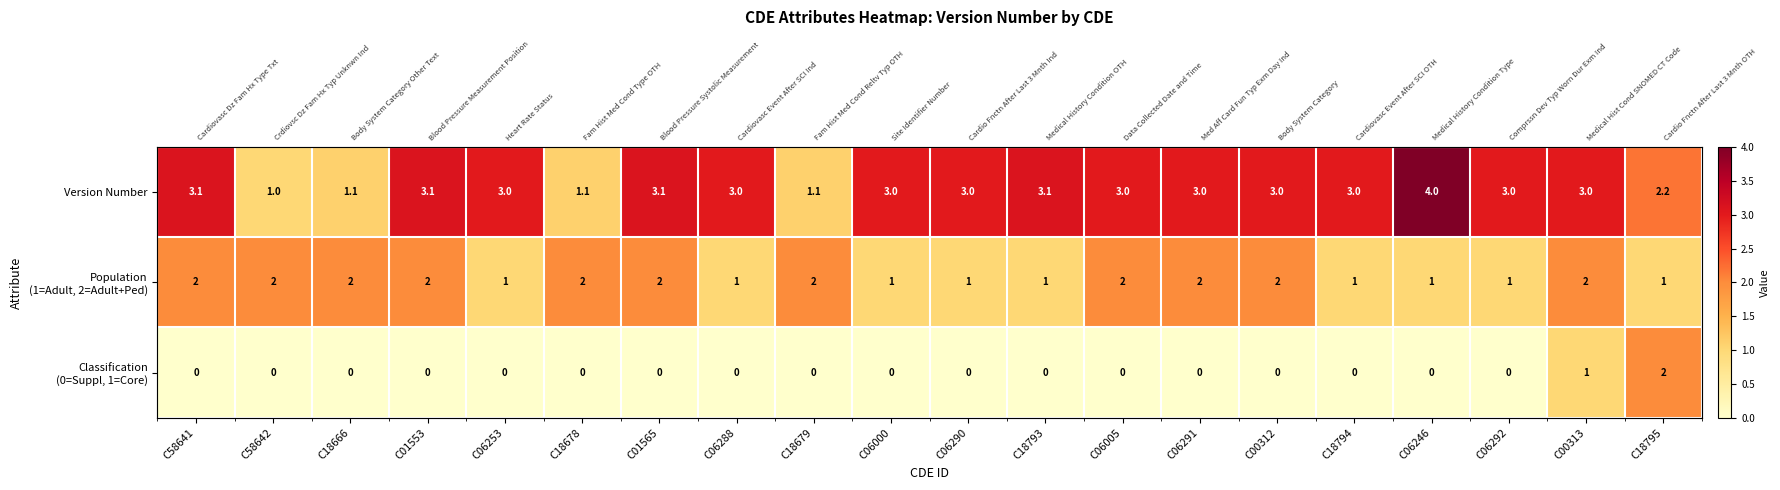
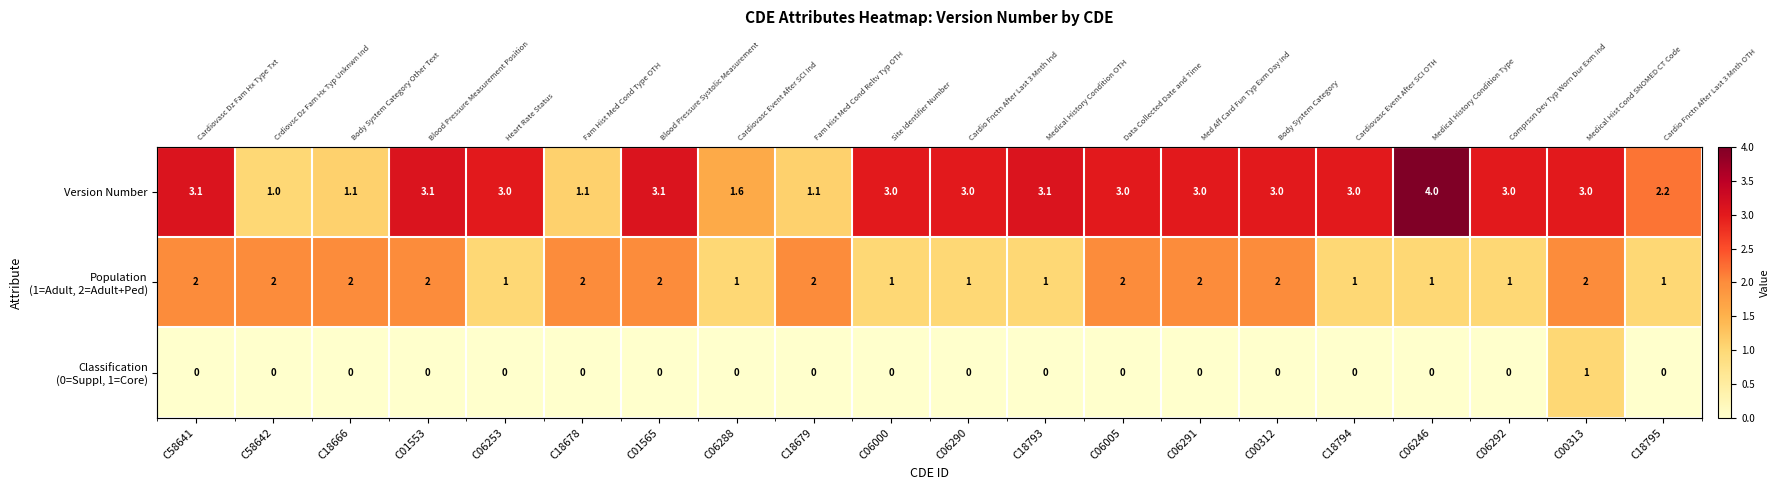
Version Number, C06288: 3.0 -> 1.6
Classification (0=Suppl, 1=Core), C18795: 2 -> 0
